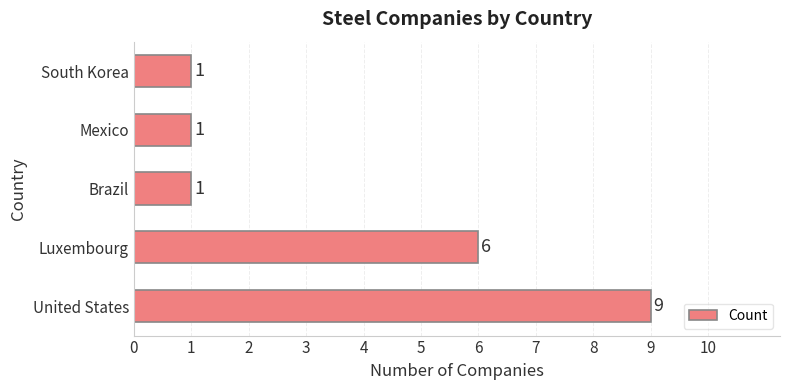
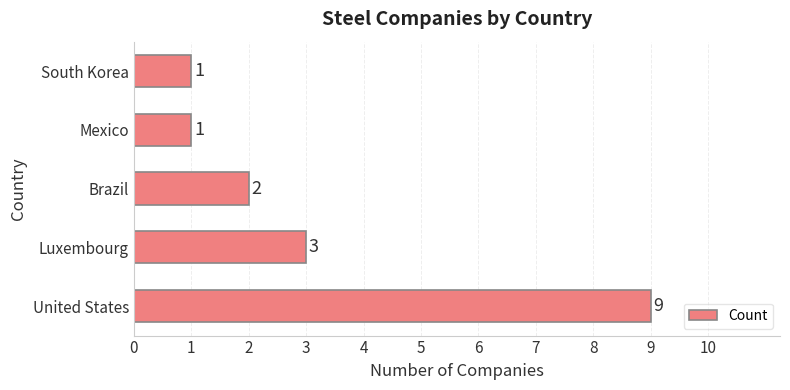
Brazil: 1 -> 2
Luxembourg: 6 -> 3
